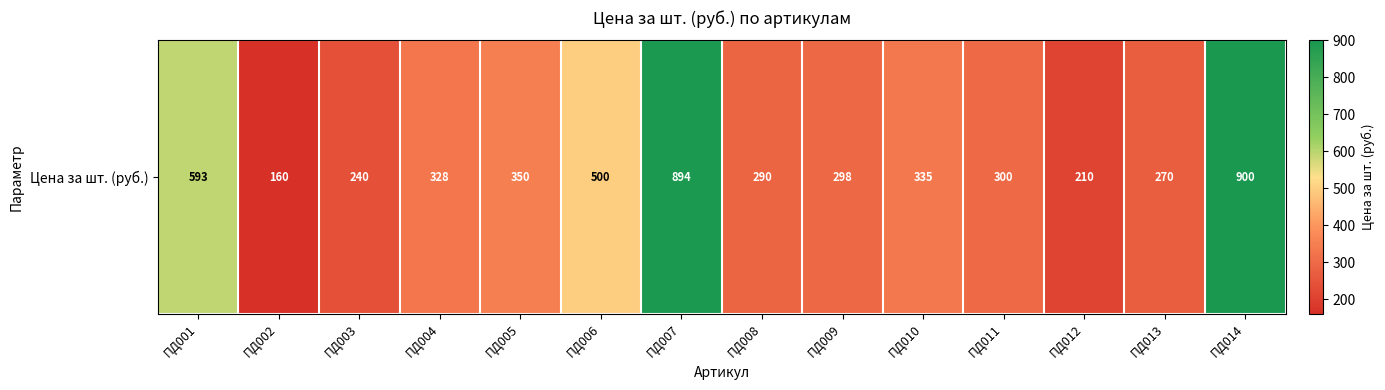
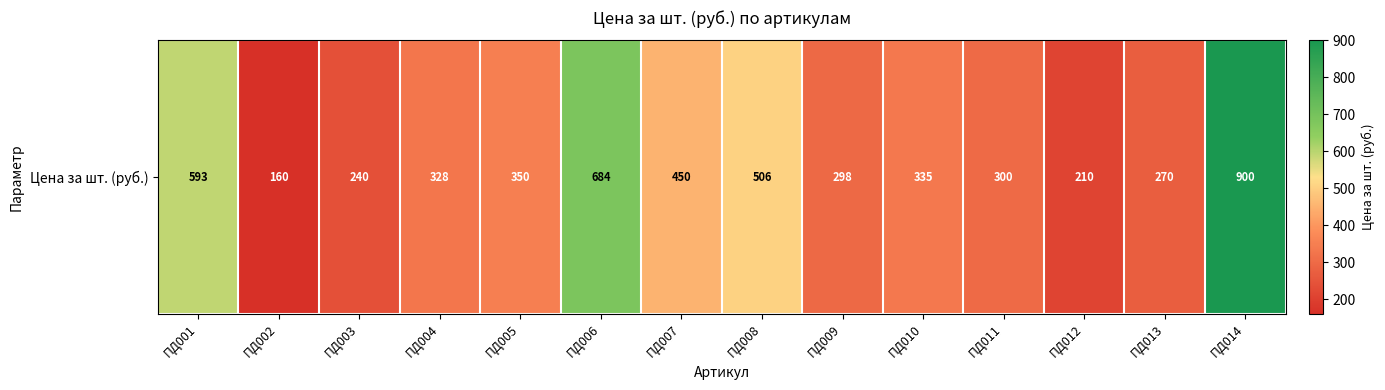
Цена за шт. (руб.), ПД006: 500 -> 684
Цена за шт. (руб.), ПД007: 894 -> 450
Цена за шт. (руб.), ПД008: 290 -> 506
